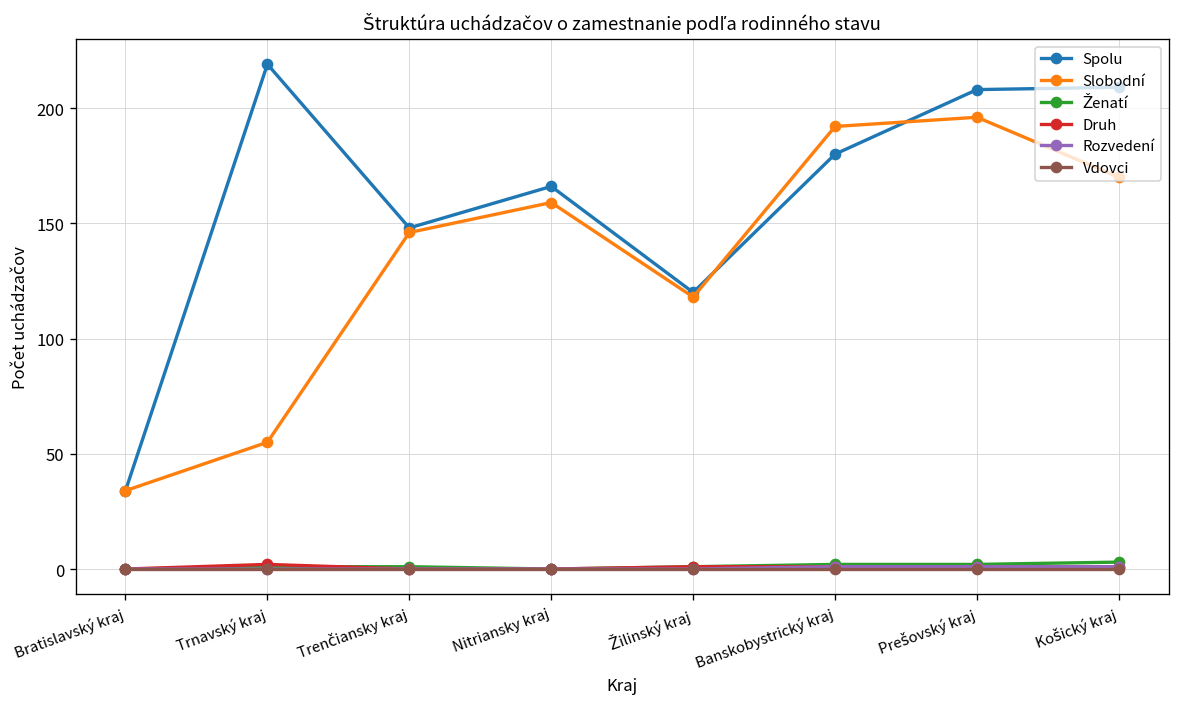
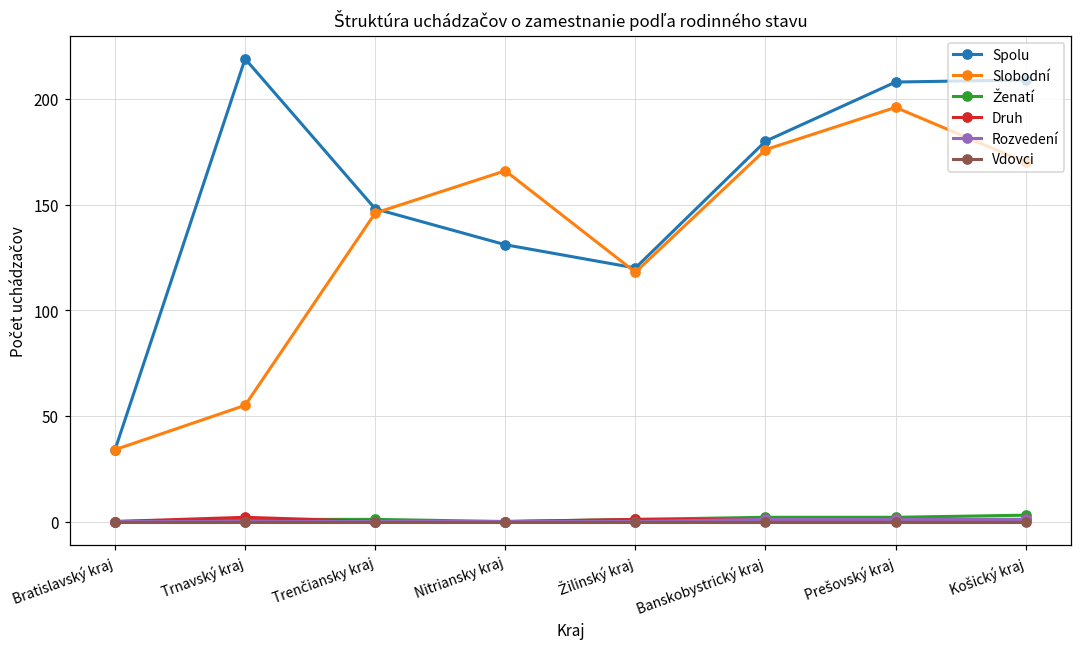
Spolu, Nitriansky kraj: 166 -> 131
Slobodní, Nitriansky kraj: 159 -> 166
Slobodní, Banskobystrický kraj: 192 -> 176
